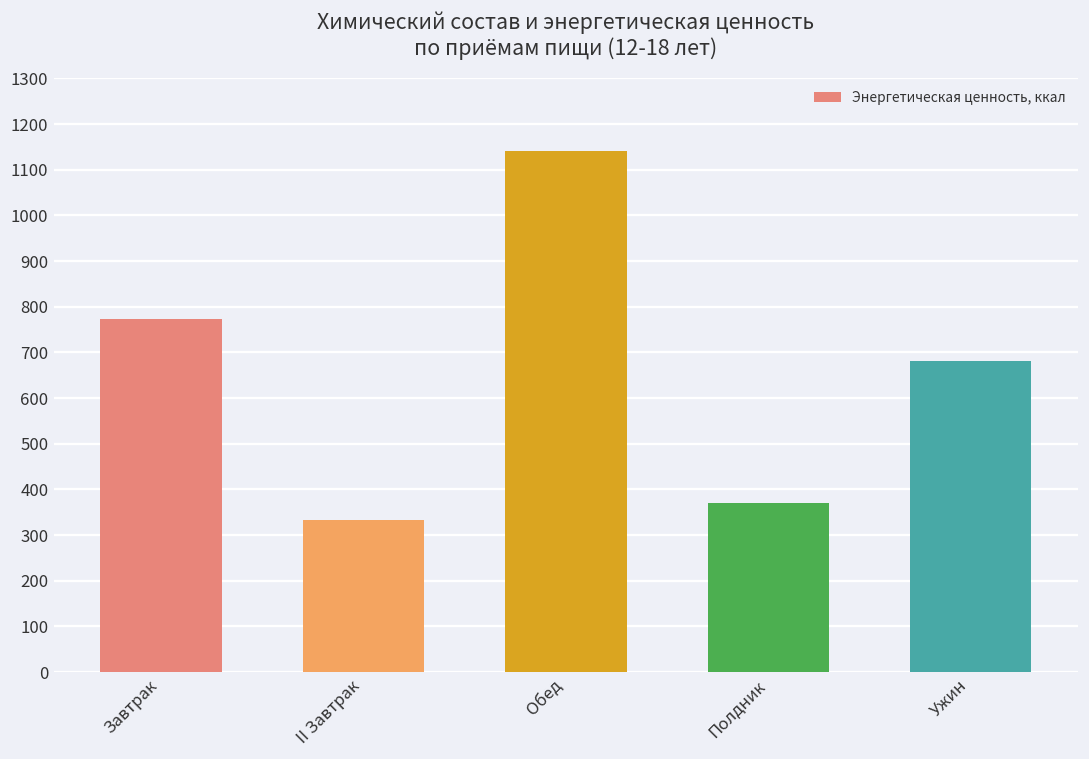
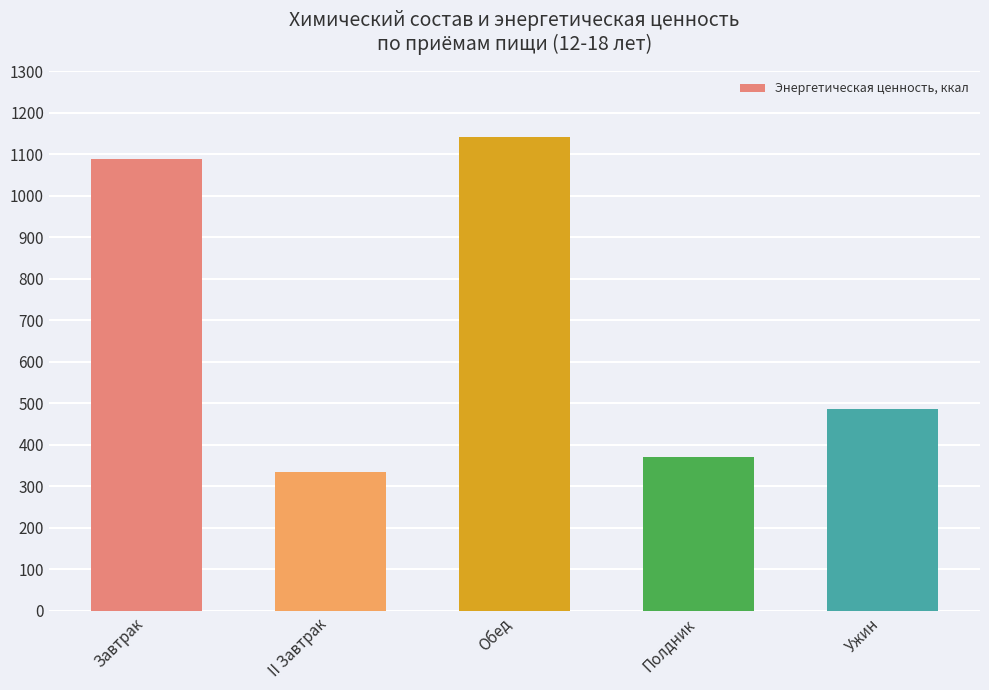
Завтрак: 770 -> 1090
Ужин: 680 -> 490
